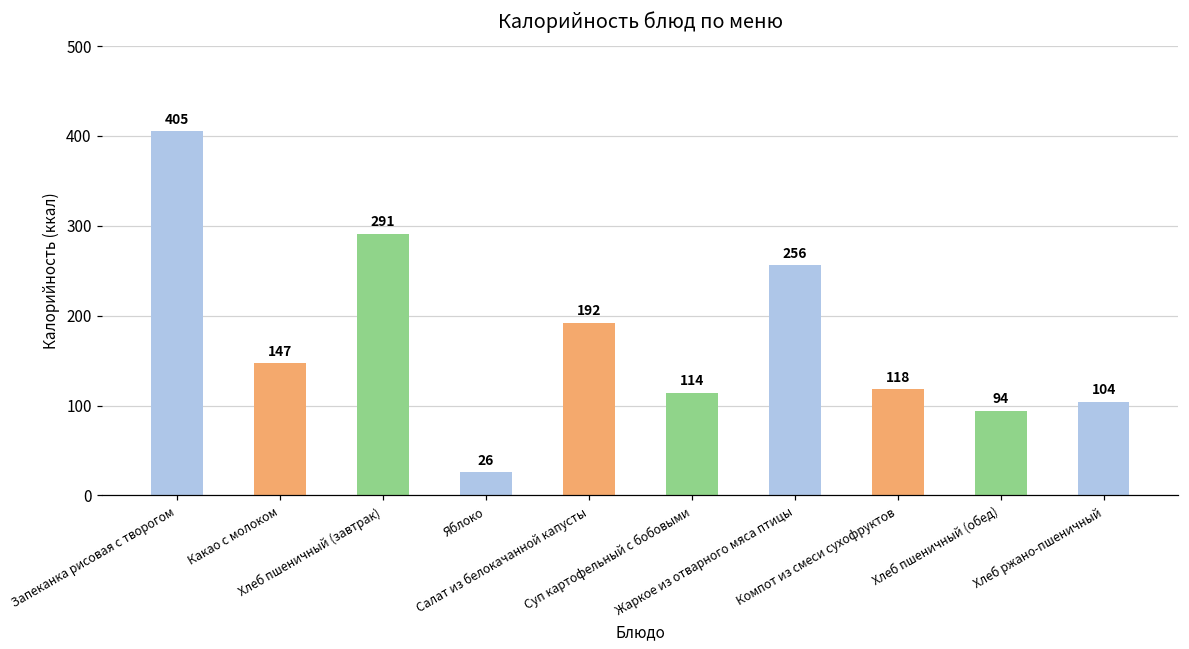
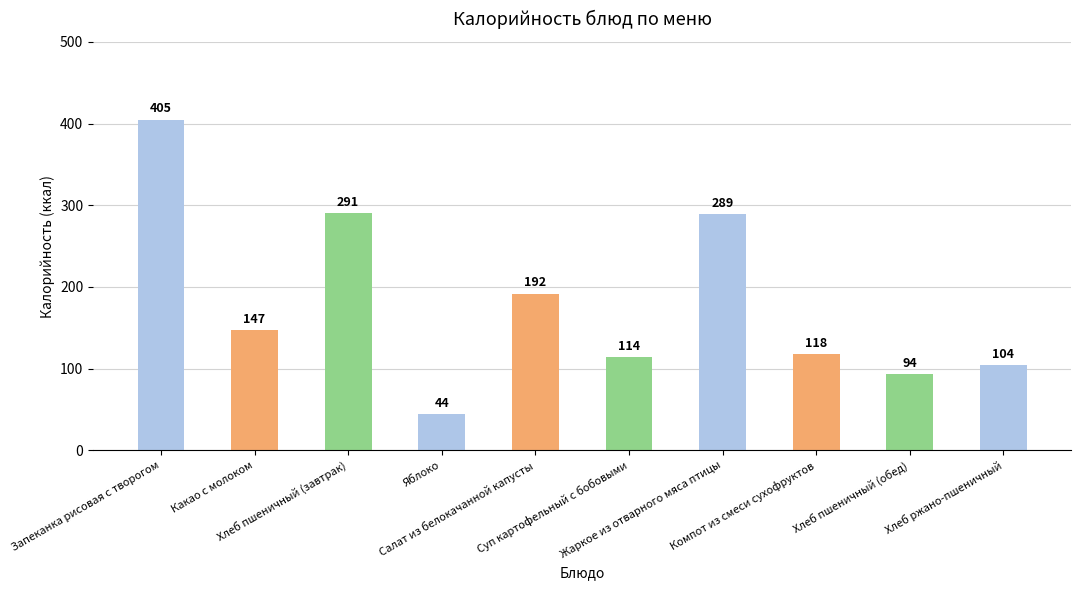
Яблоко: 26 -> 44
Жаркое из отварного мяса птицы: 256 -> 289
